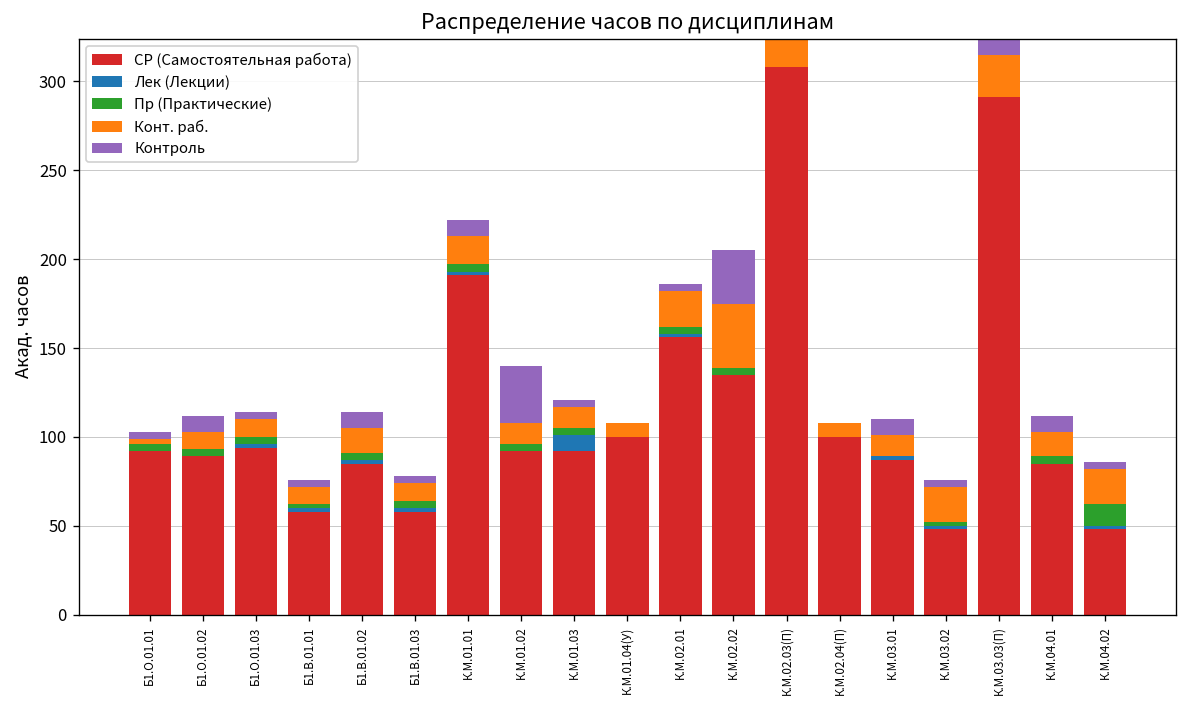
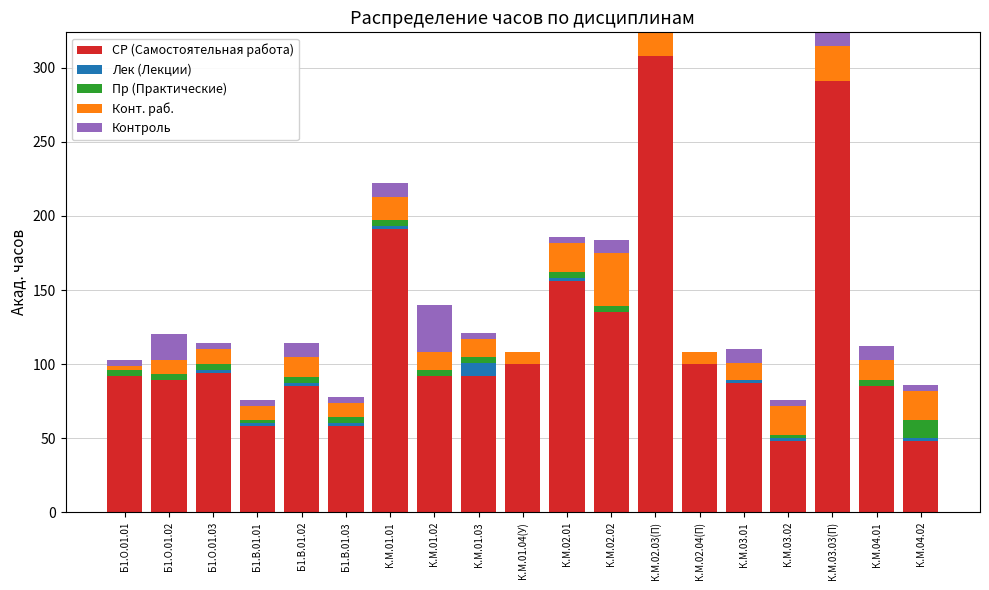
Контроль, Б1.О.01.02: 9 -> 17
Контроль, К.М.02.02: 30 -> 9
